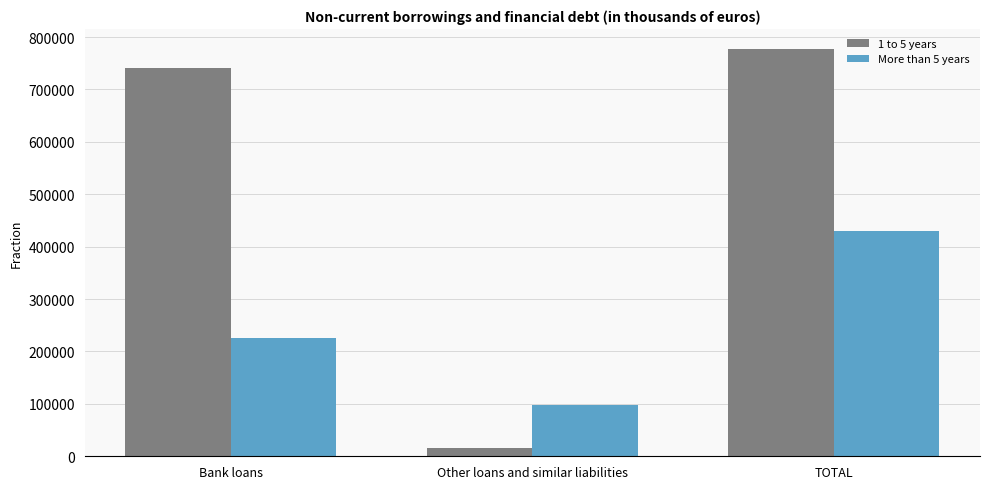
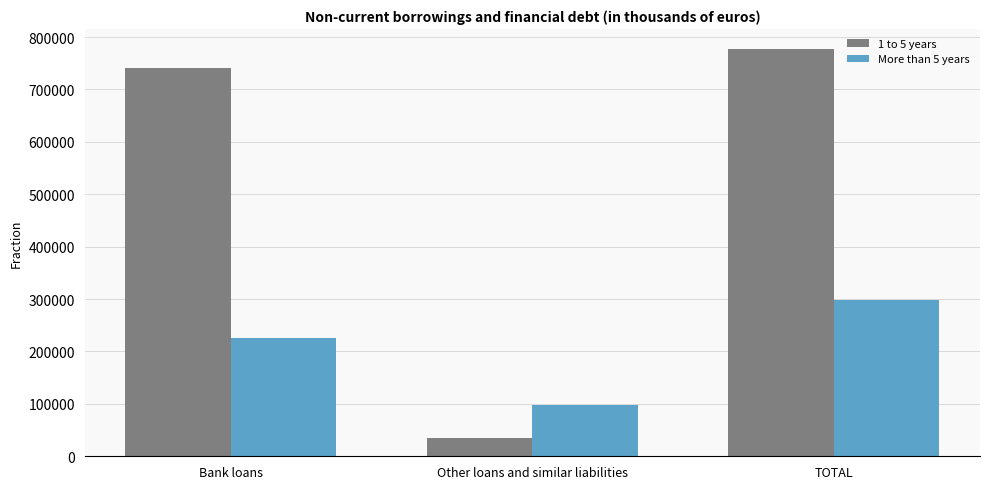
1 to 5 years, Other loans and similar liabilities: 20000 -> 40000
More than 5 years, TOTAL: 430000 -> 300000
